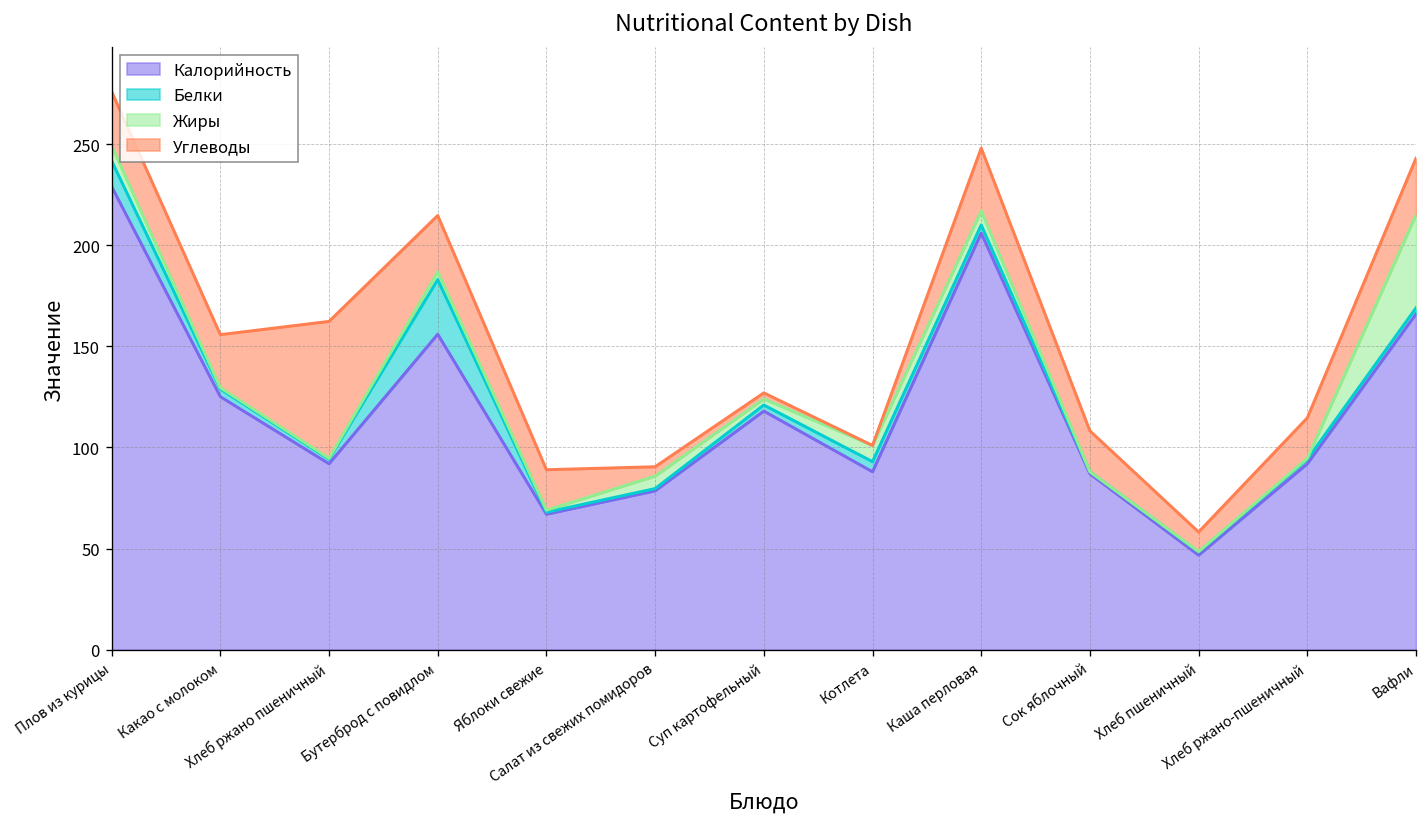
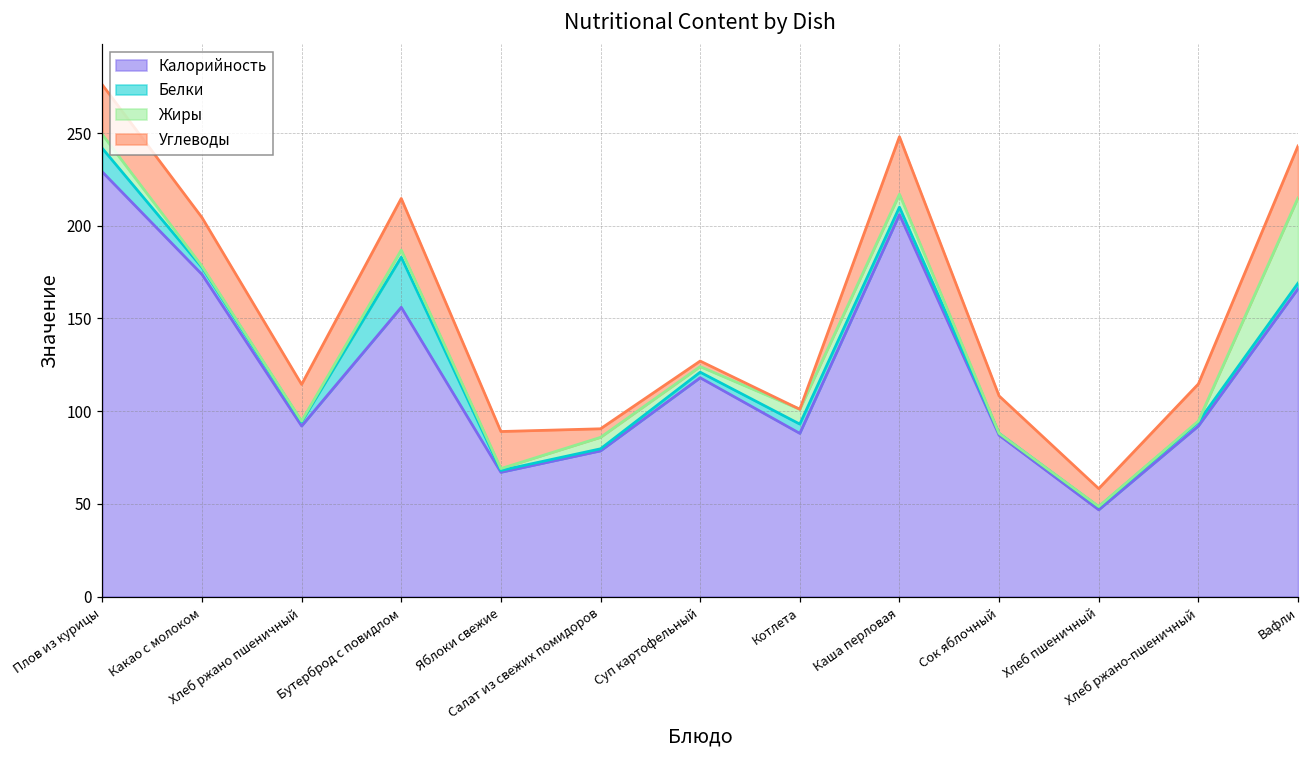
Калорийность, Какао с молоком: 125 -> 174
Углеводы, Хлеб ржано пшеничный: 68 -> 20
